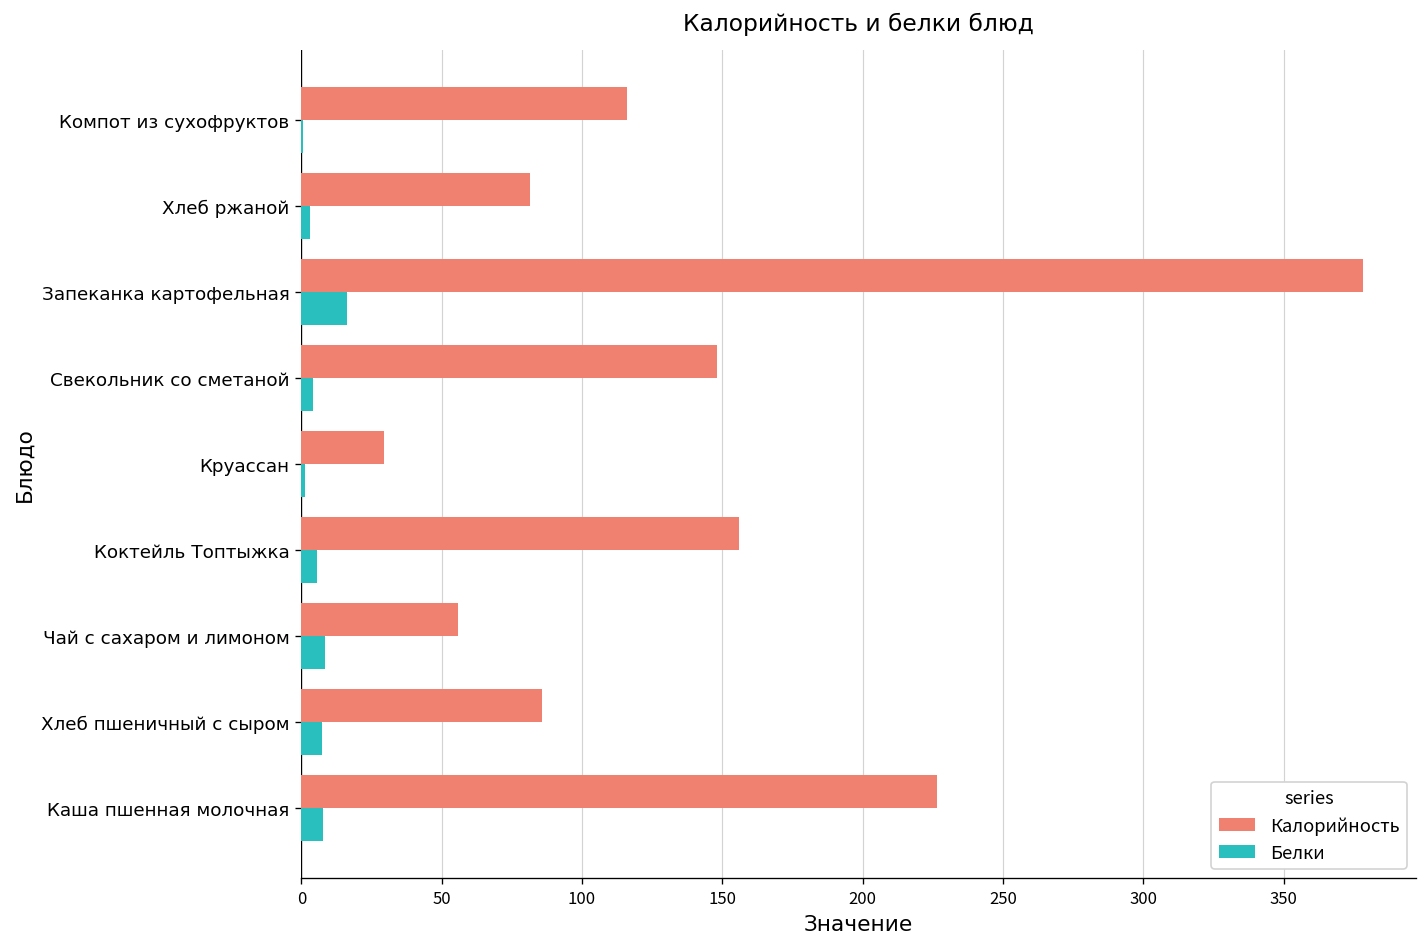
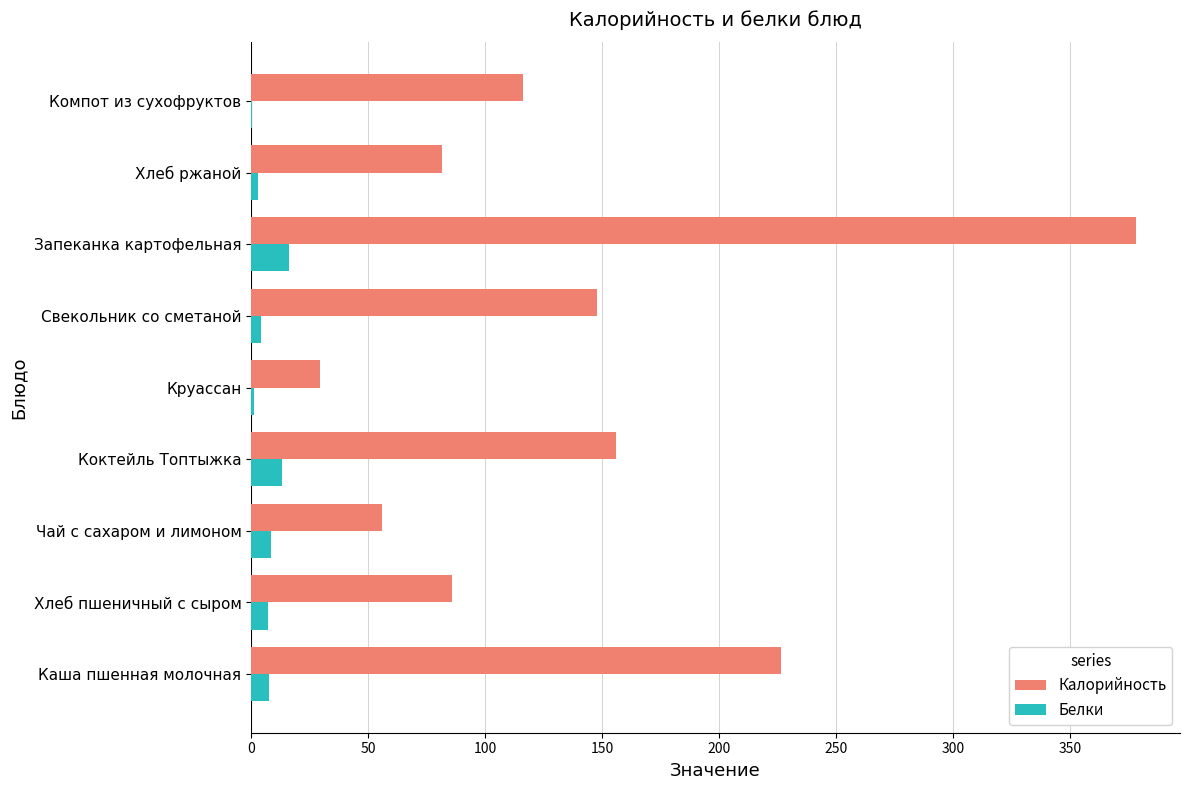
Белки, Коктейль Топтыжка: 6 -> 13
